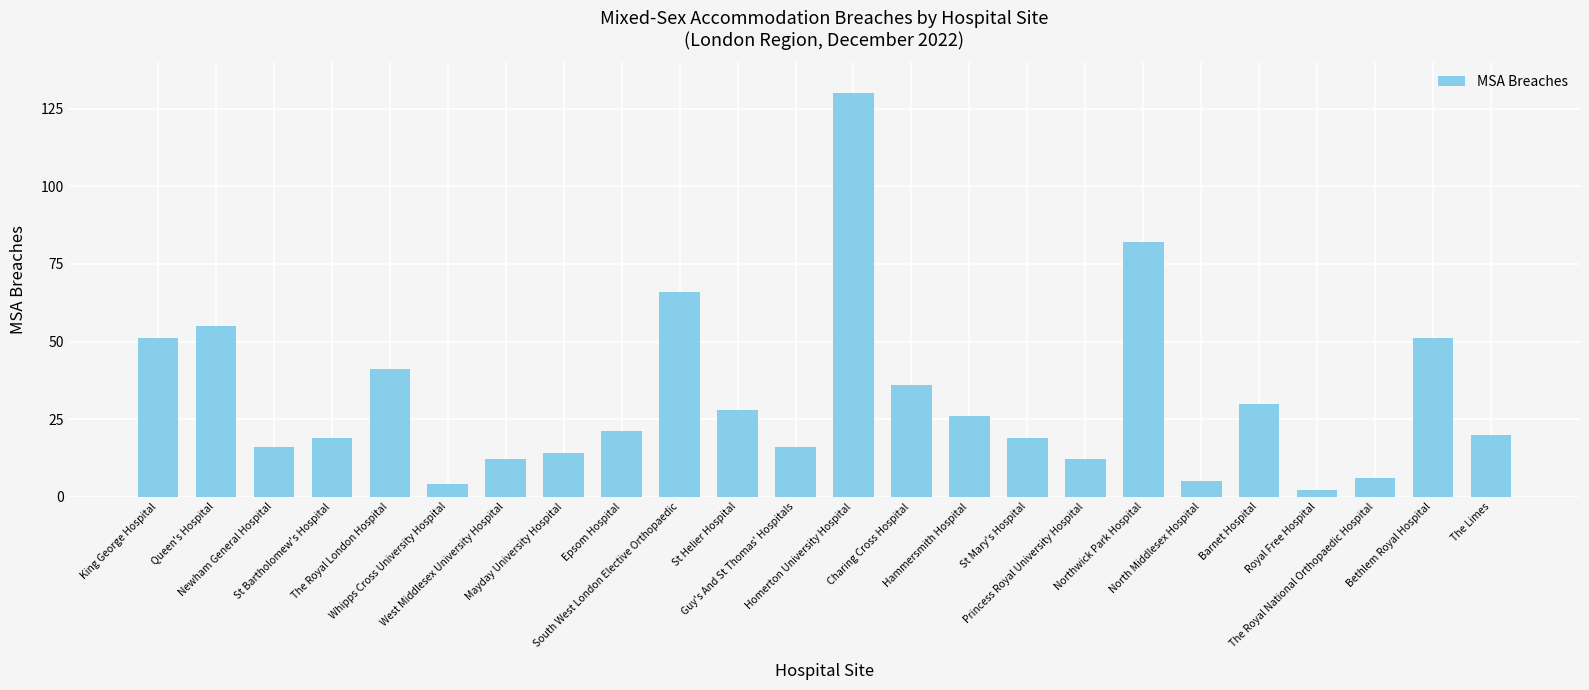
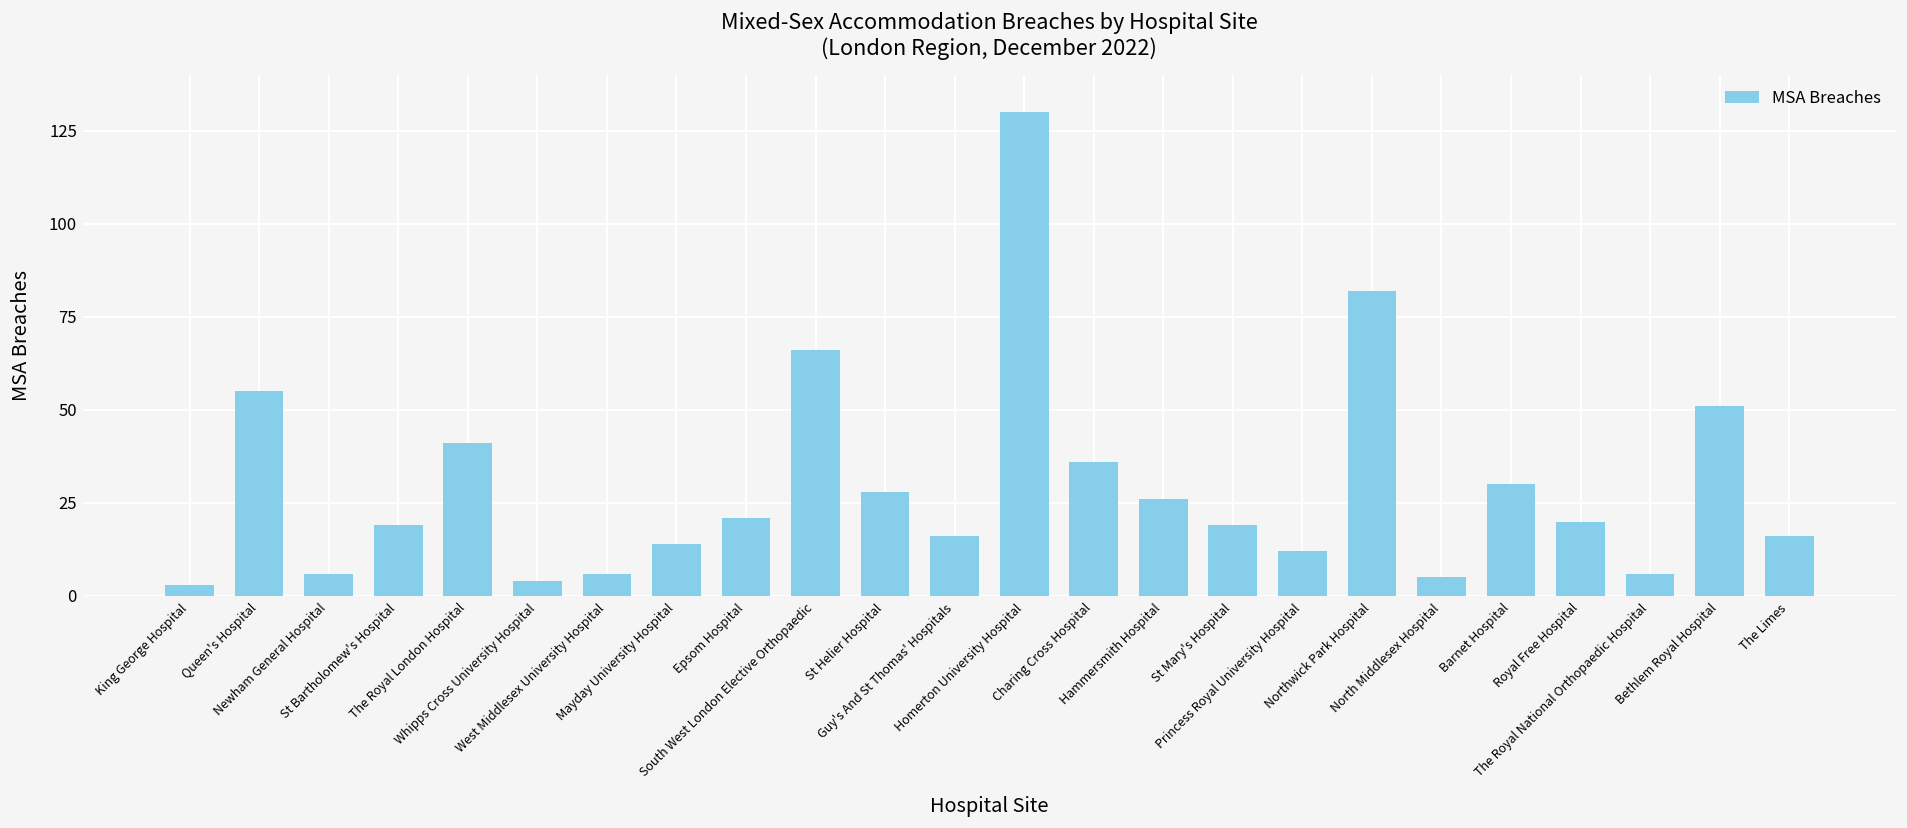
King George Hospital: 51 -> 3
Newham General Hospital: 16 -> 6
West Middlesex University Hospital: 12 -> 6
Royal Free Hospital: 2 -> 20
The Limes: 20 -> 16
